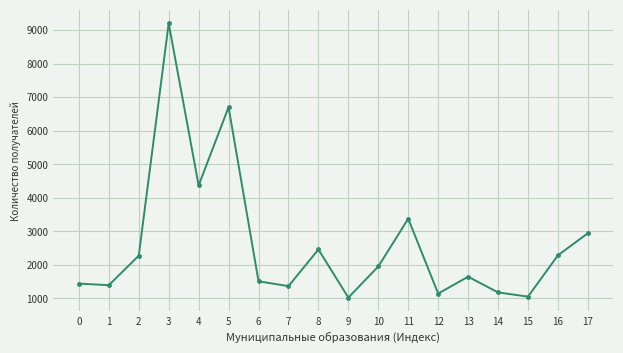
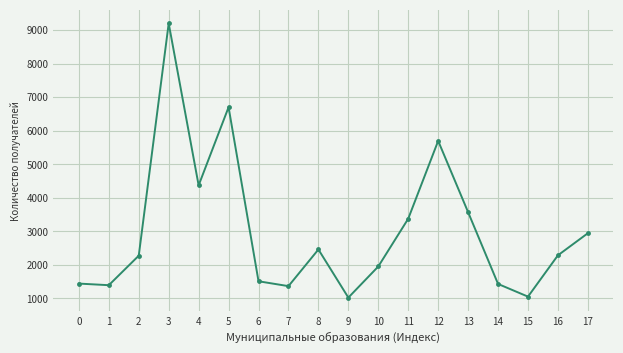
12: 1100 -> 5700
13: 1600 -> 3600
14: 1200 -> 1400
